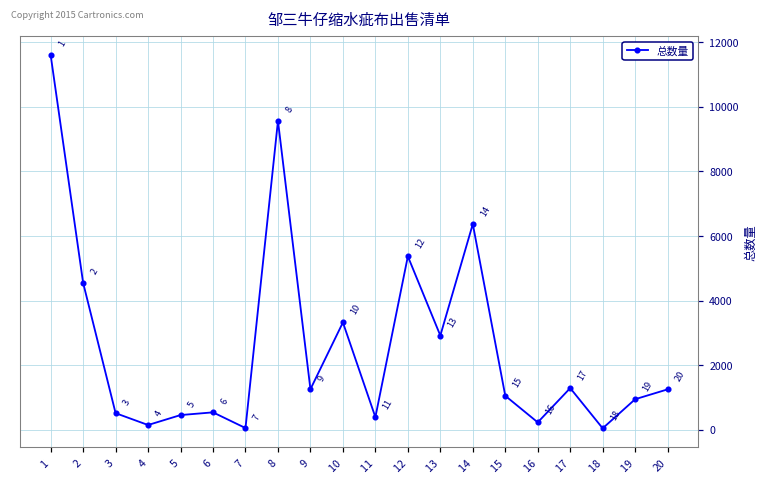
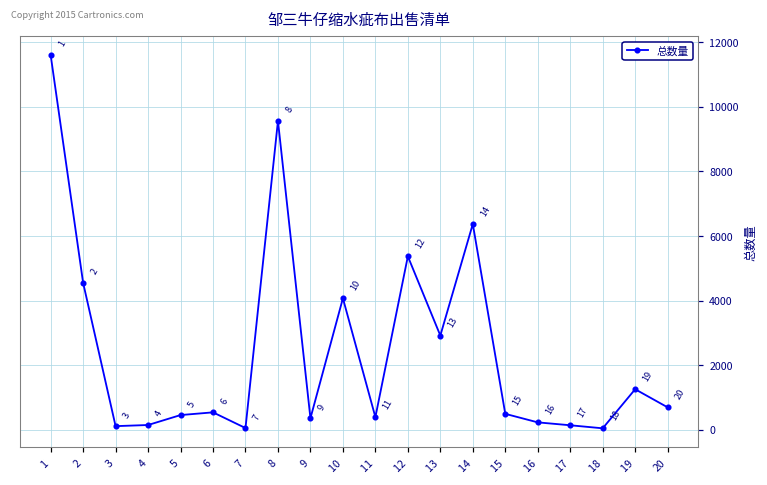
3: 500 -> 100
9: 1300 -> 400
10: 3300 -> 4100
15: 1100 -> 500
17: 1300 -> 100
19: 900 -> 1300
20: 1300 -> 700
